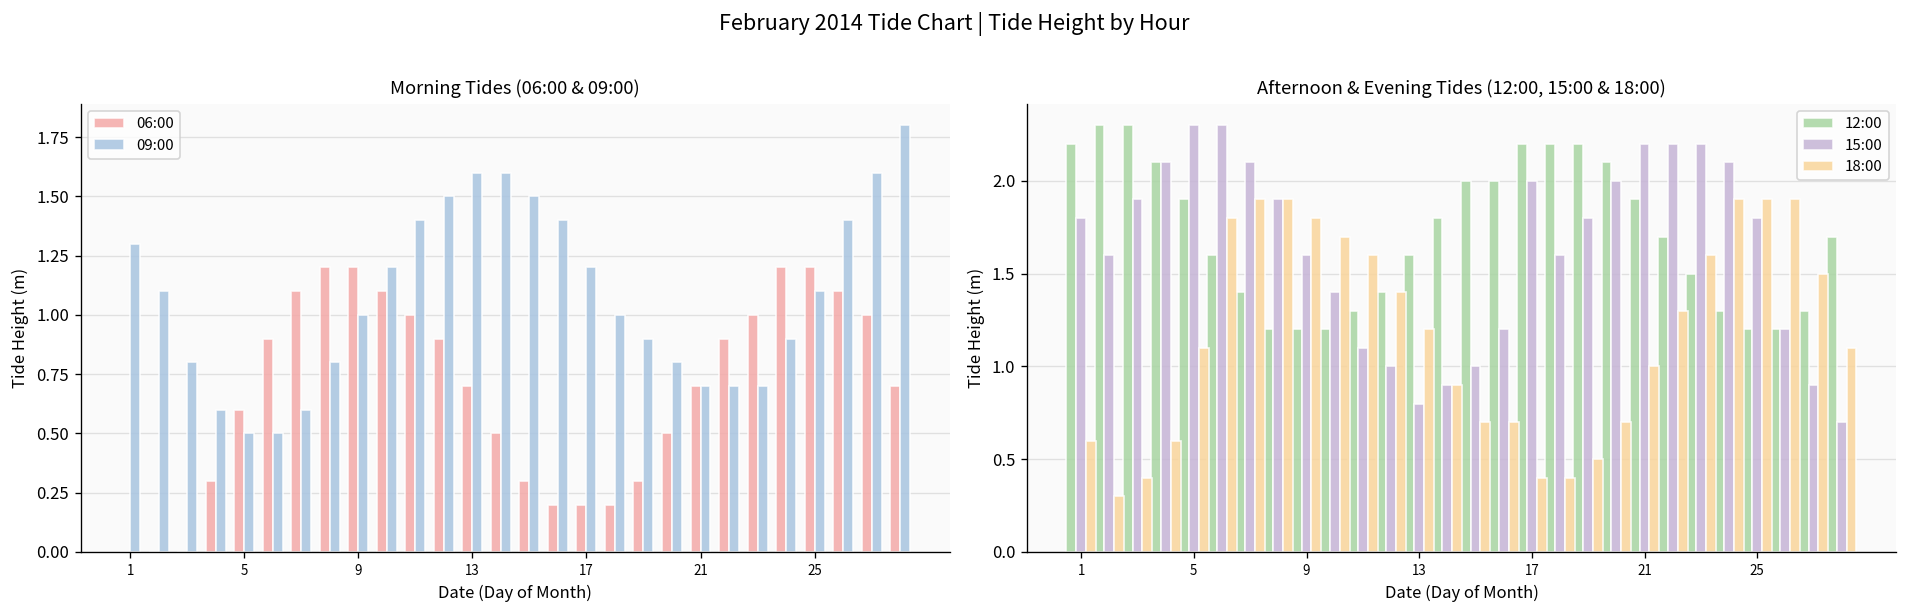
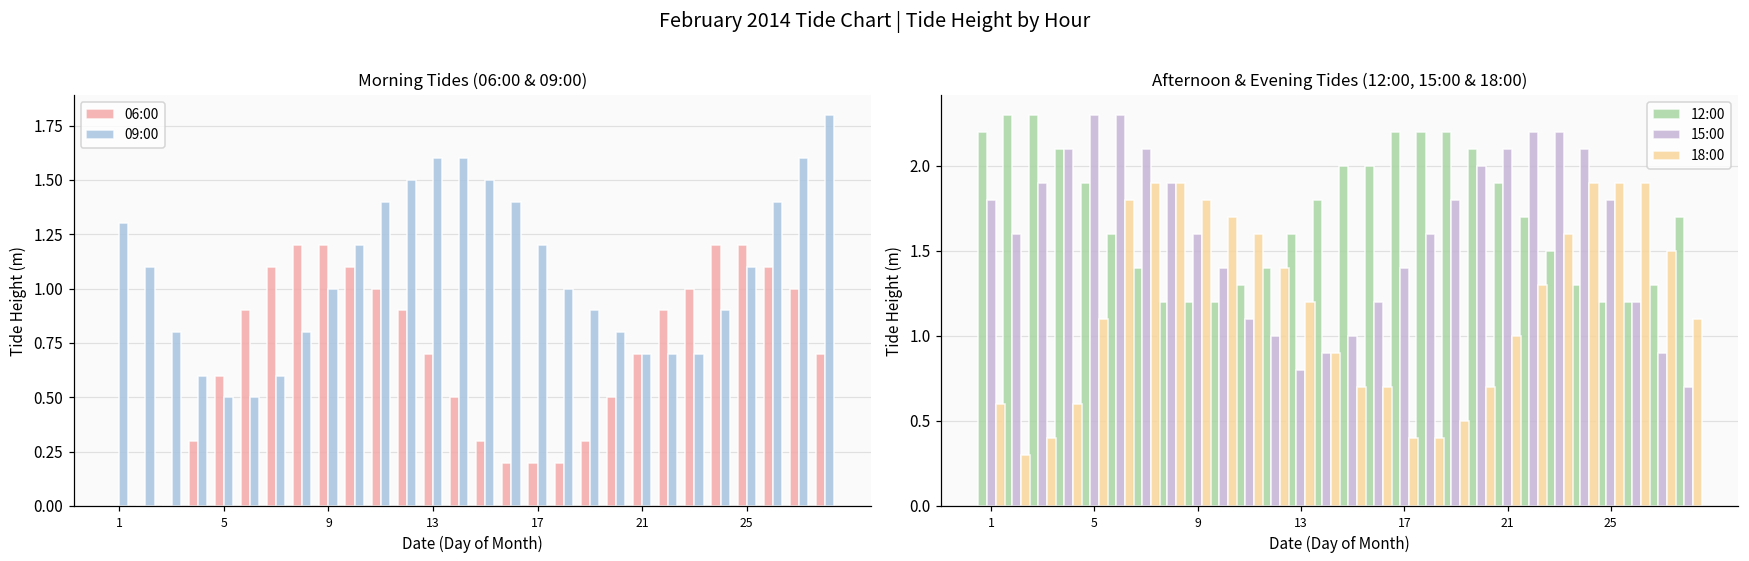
Afternoon & Evening Tides (12:00, 15:00 & 18:00), 15:00, 17: 2.0 -> 1.4
Afternoon & Evening Tides (12:00, 15:00 & 18:00), 15:00, 21: 2.2 -> 2.1
